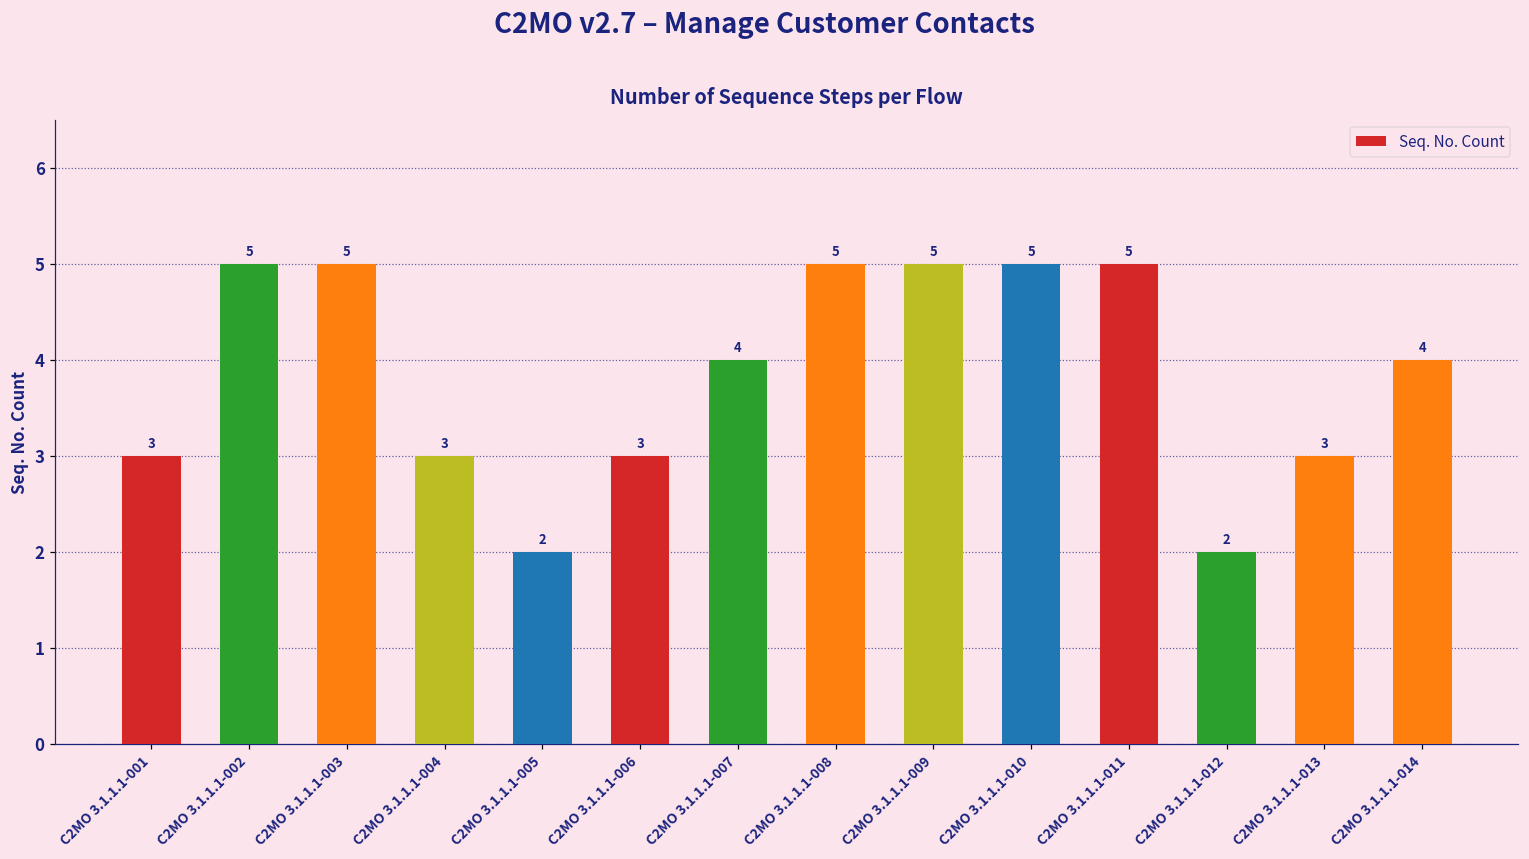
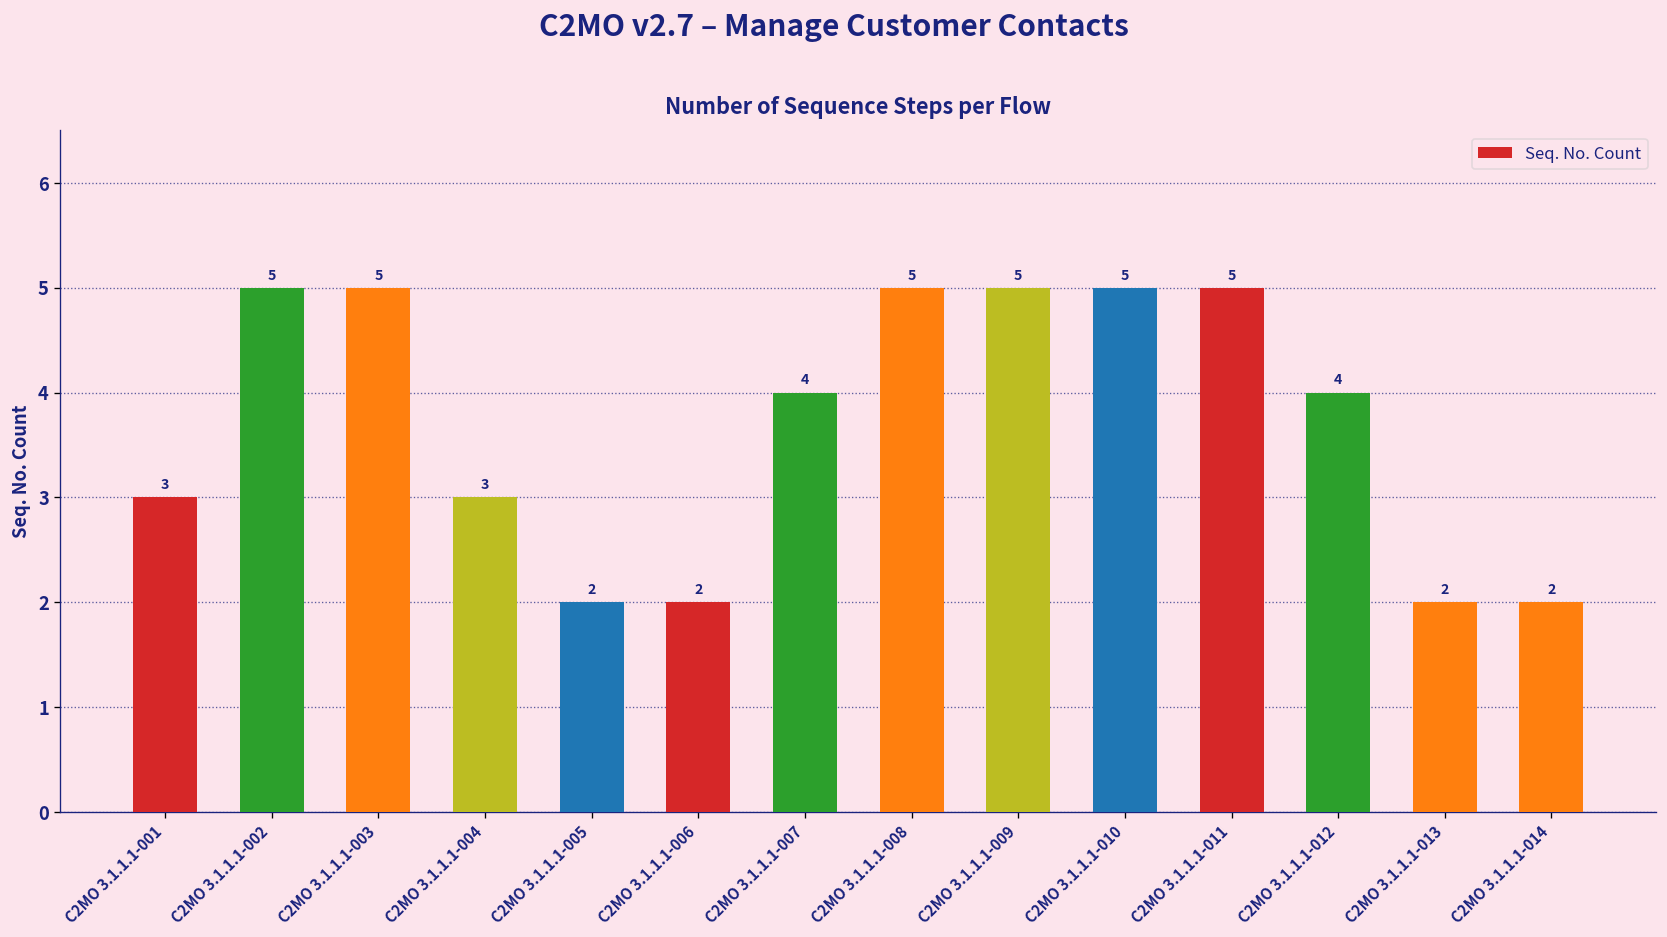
C2MO 3.1.1.1-006: 3 -> 2
C2MO 3.1.1.1-012: 2 -> 4
C2MO 3.1.1.1-013: 3 -> 2
C2MO 3.1.1.1-014: 4 -> 2
